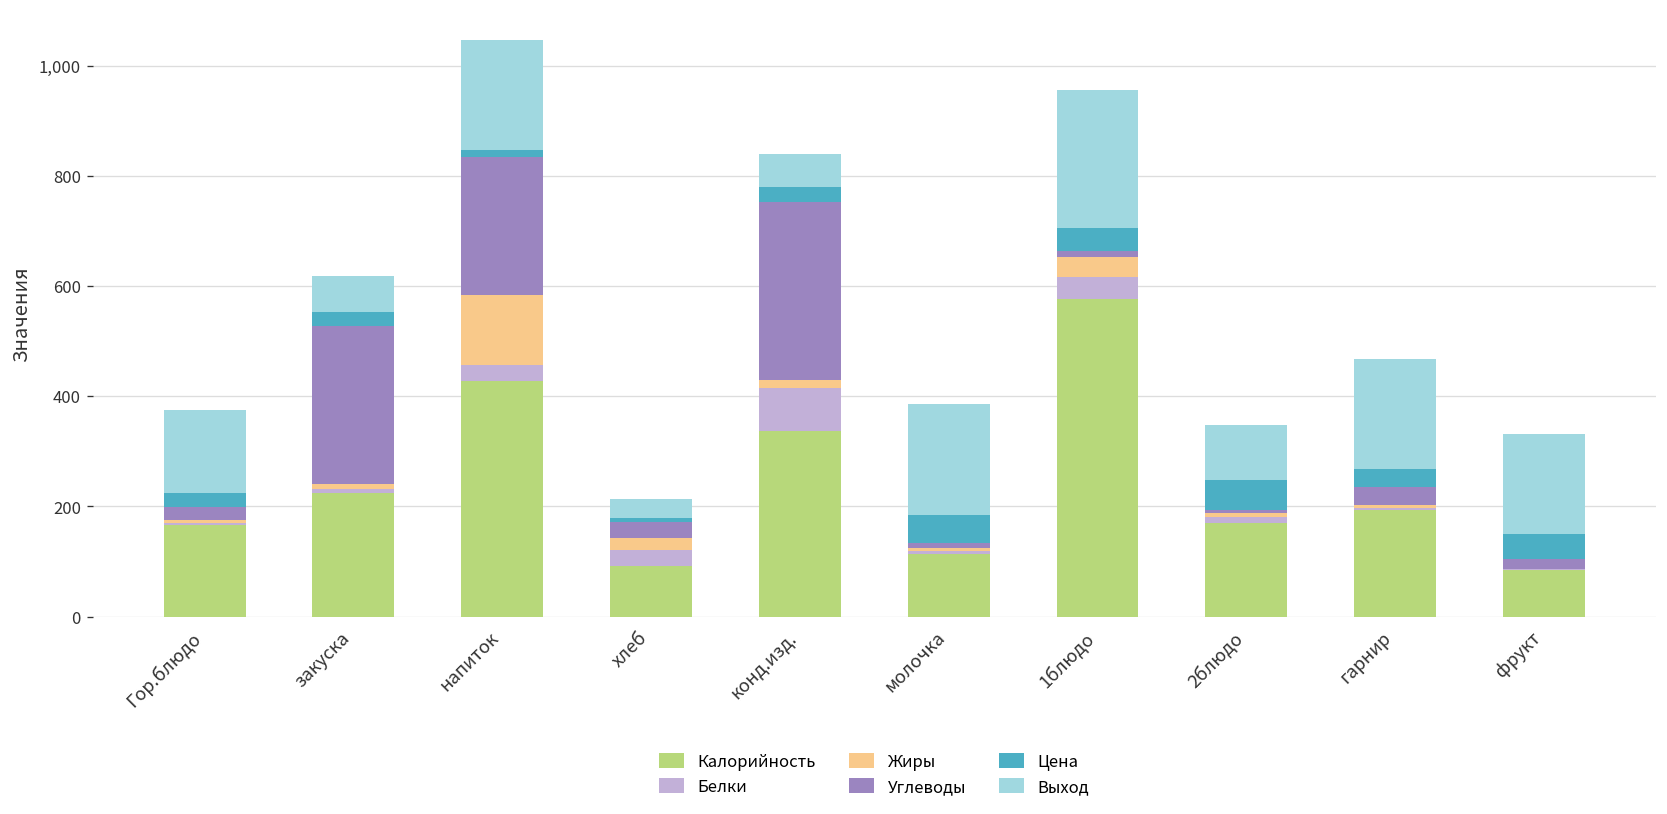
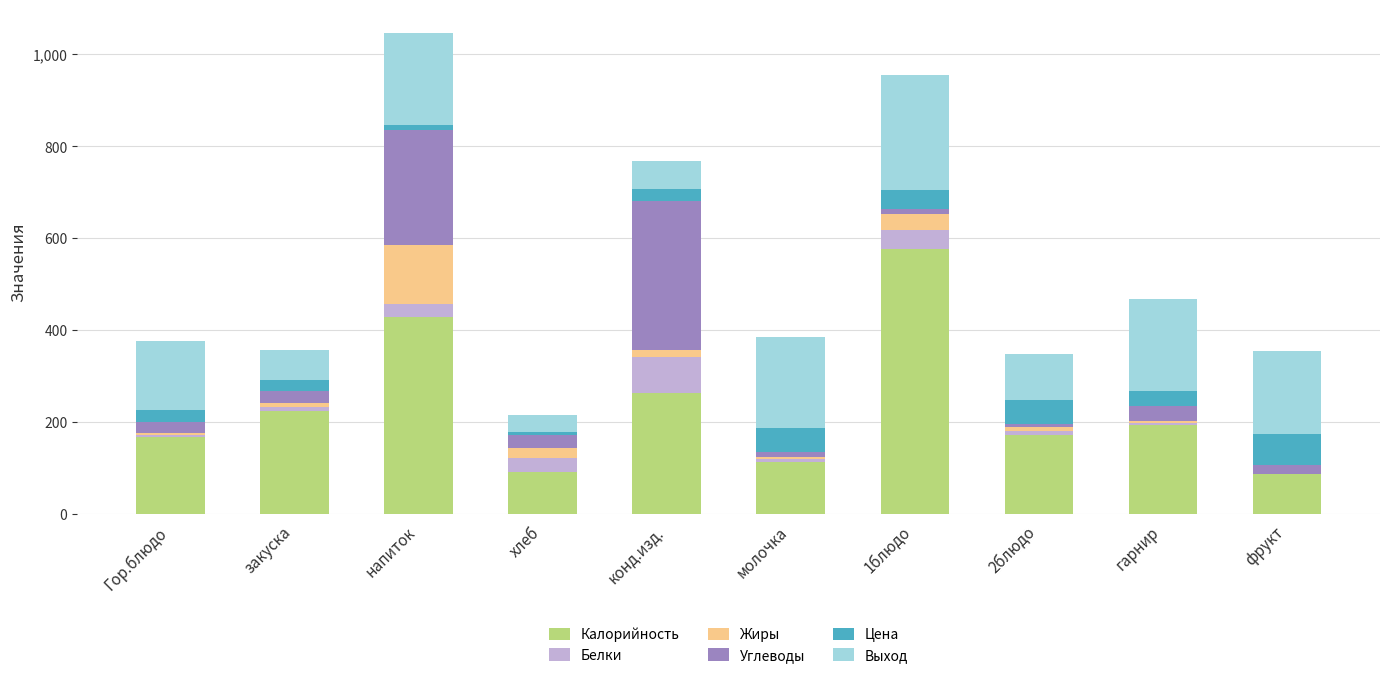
Углеводы, закуска: 290 -> 30
Калорийность, конд.изд.: 340 -> 260
Цена, фрукт: 50 -> 70
